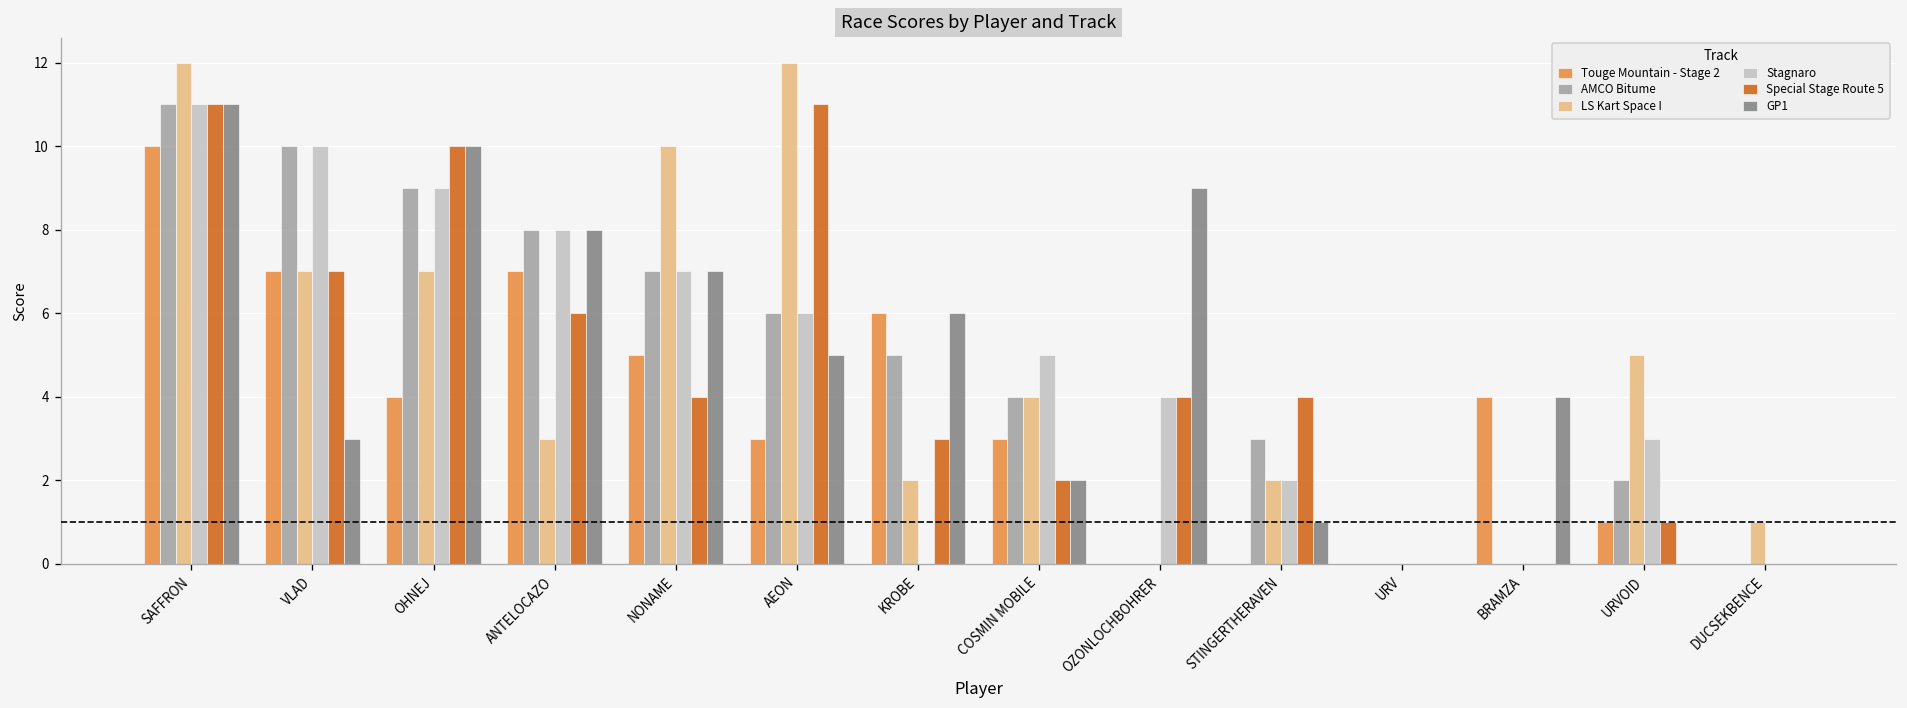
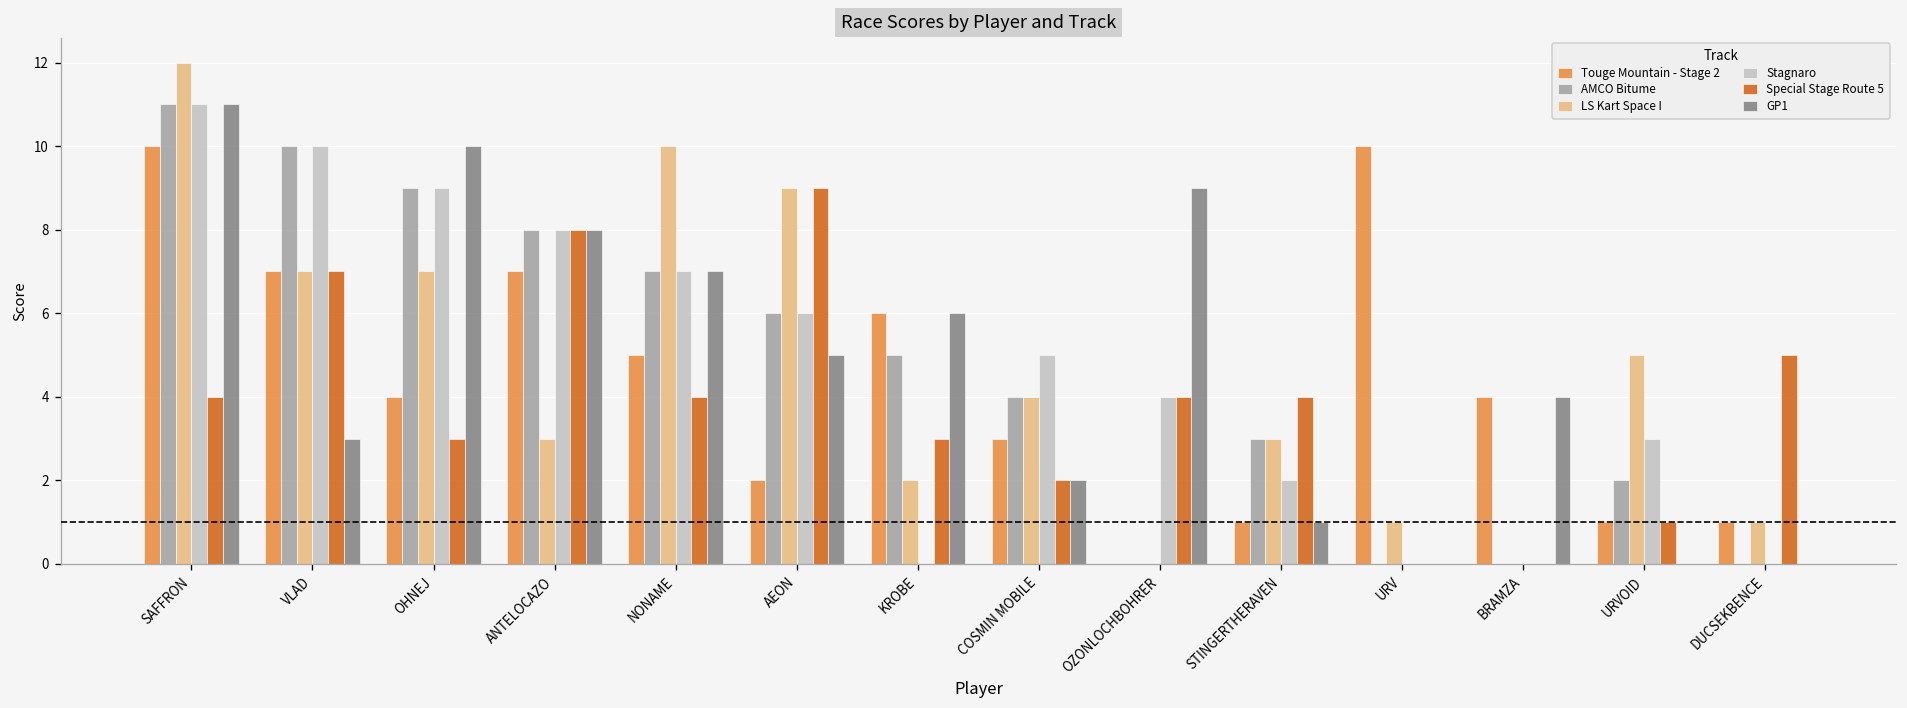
Special Stage Route 5, SAFFRON: 11 -> 4
Special Stage Route 5, OHNEJ: 10 -> 3
Special Stage Route 5, ANTELOCAZO: 6 -> 8
Touge Mountain - Stage 2, AEON: 3 -> 2
LS Kart Space I, AEON: 12 -> 9
Special Stage Route 5, AEON: 11 -> 9
Touge Mountain - Stage 2, STINGERTHERAVEN: 0 -> 1
LS Kart Space I, STINGERTHERAVEN: 2 -> 3
Touge Mountain - Stage 2, URV: 0 -> 10
LS Kart Space I, URV: 0 -> 1
Touge Mountain - Stage 2, DUCSEKBENCE: 0 -> 1
Special Stage Route 5, DUCSEKBENCE: 0 -> 5
